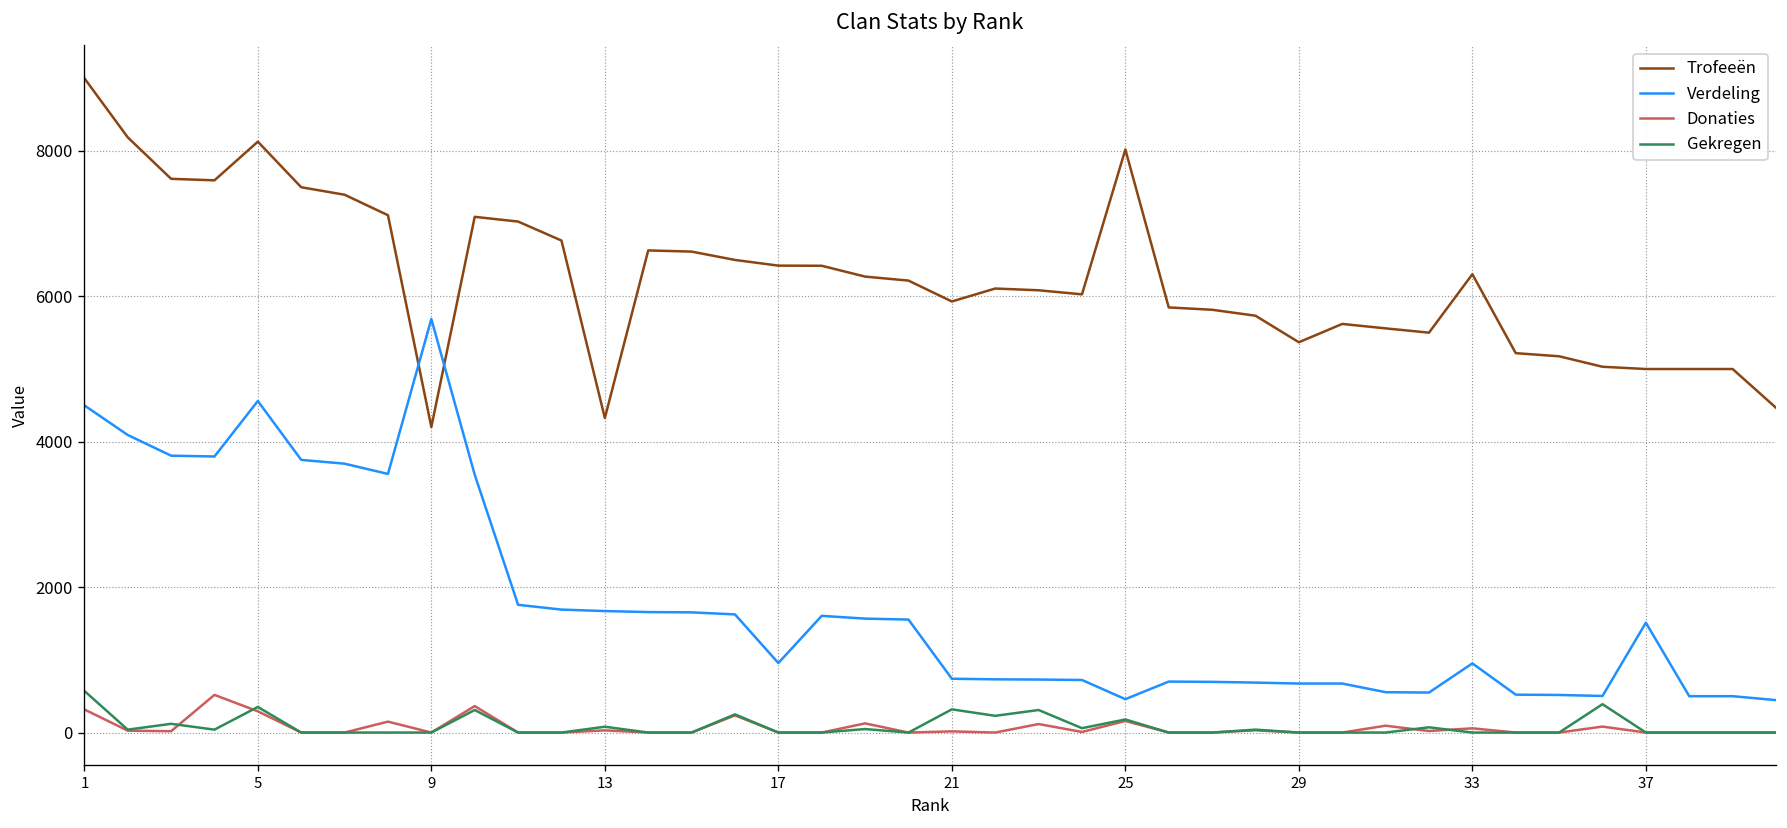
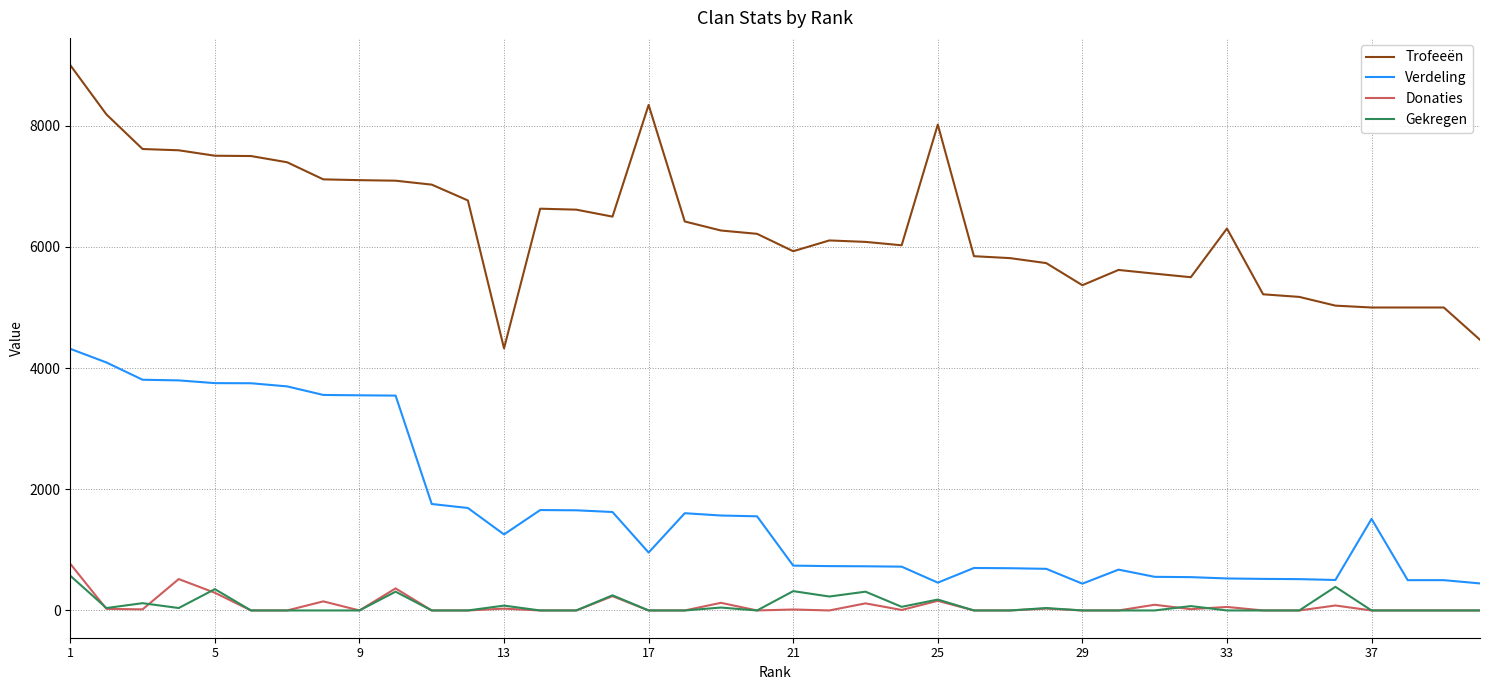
Verdeling, 1: 4500 -> 4300
Donaties, 1: 300 -> 800
Trofeeën, 5: 8100 -> 7500
Verdeling, 5: 4600 -> 3800
Trofeeën, 9: 4200 -> 7100
Verdeling, 9: 5700 -> 3600
Verdeling, 13: 1700 -> 1300
Trofeeën, 17: 6400 -> 8300
Verdeling, 29: 700 -> 400
Verdeling, 33: 1000 -> 500
